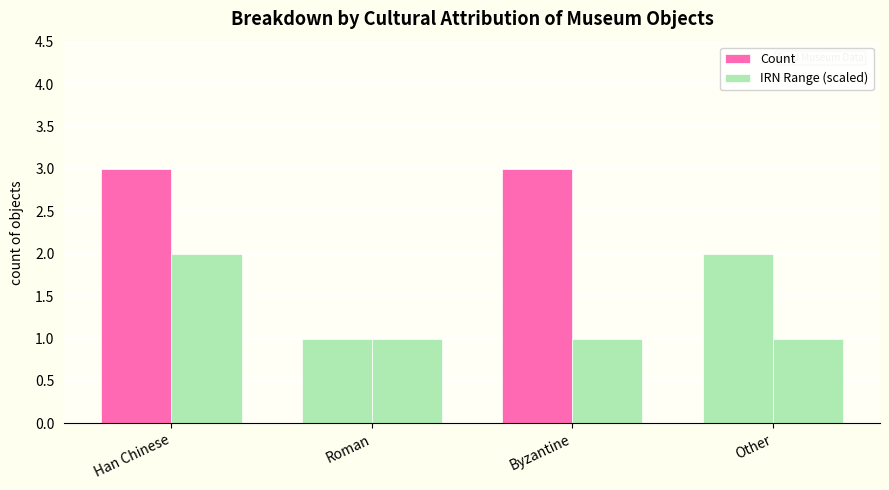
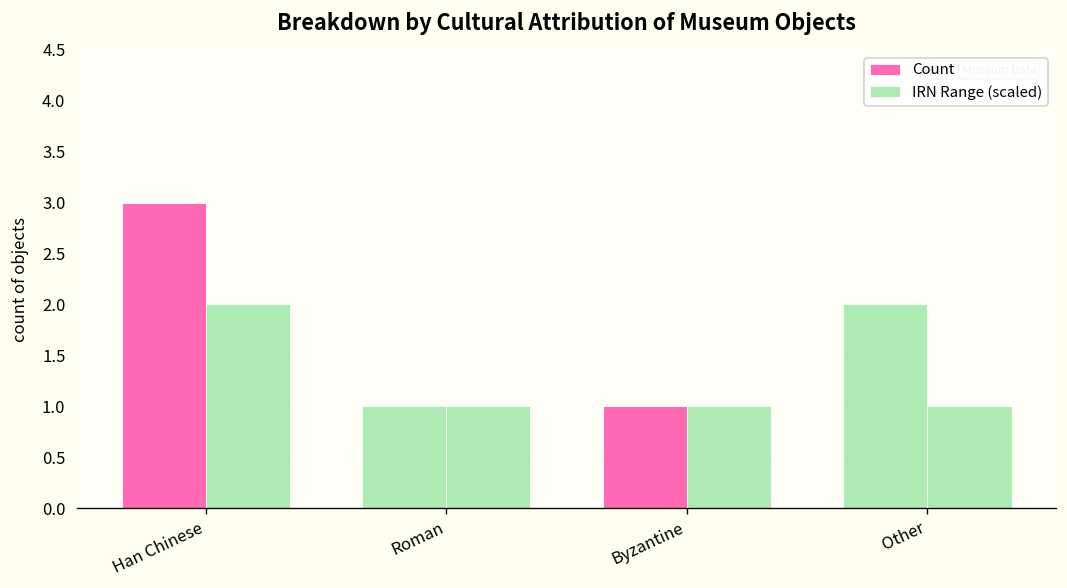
Count, Byzantine: 3 -> 1
